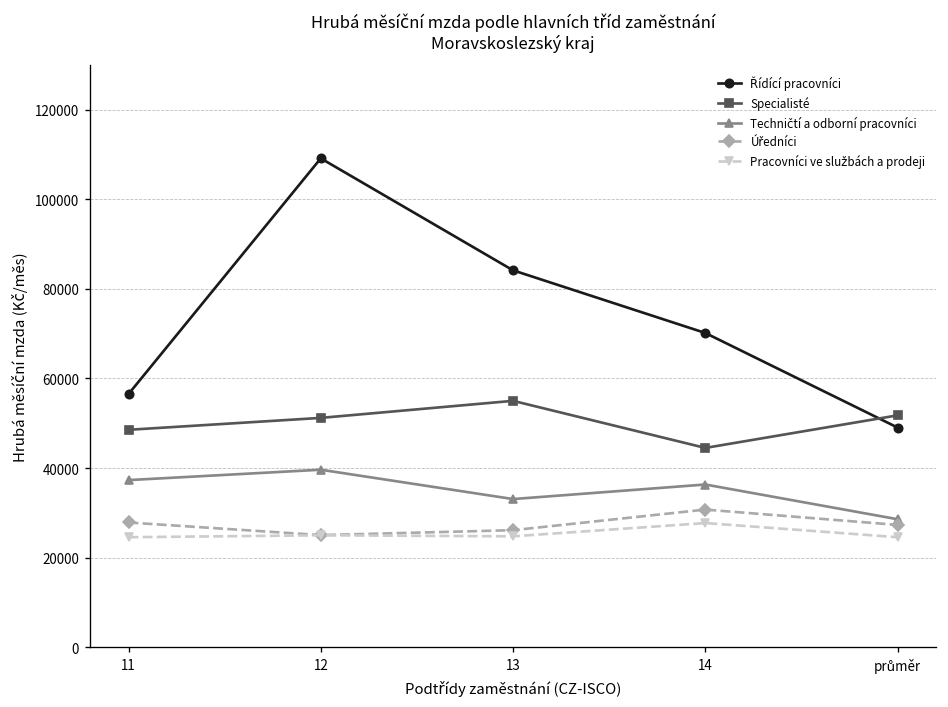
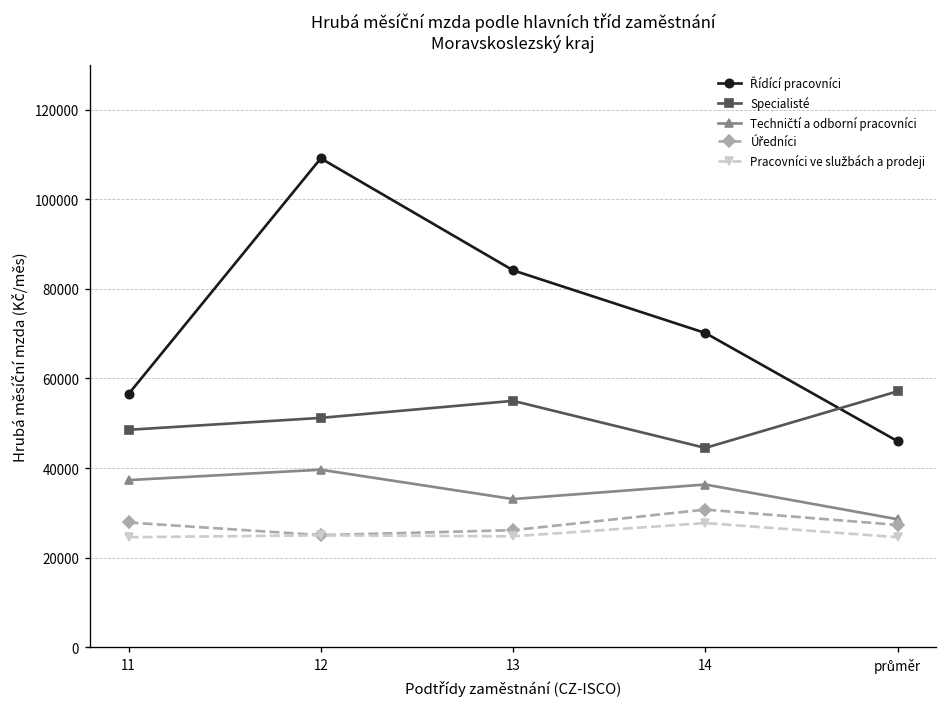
Řídící pracovníci, průměr: 49000 -> 46000
Specialisté, průměr: 52000 -> 57000
